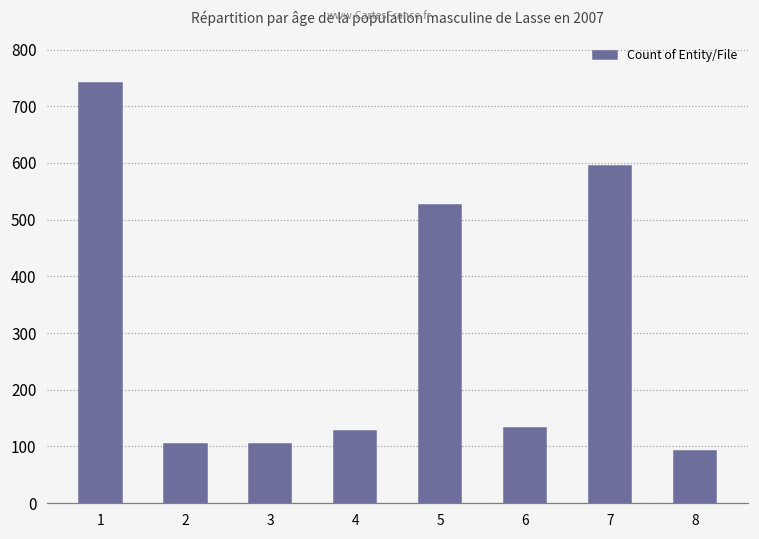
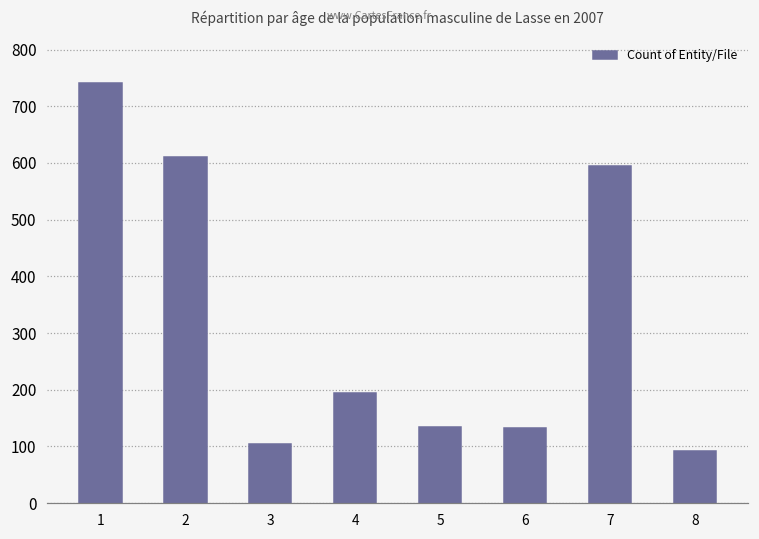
2: 100 -> 610
4: 130 -> 190
5: 530 -> 130
